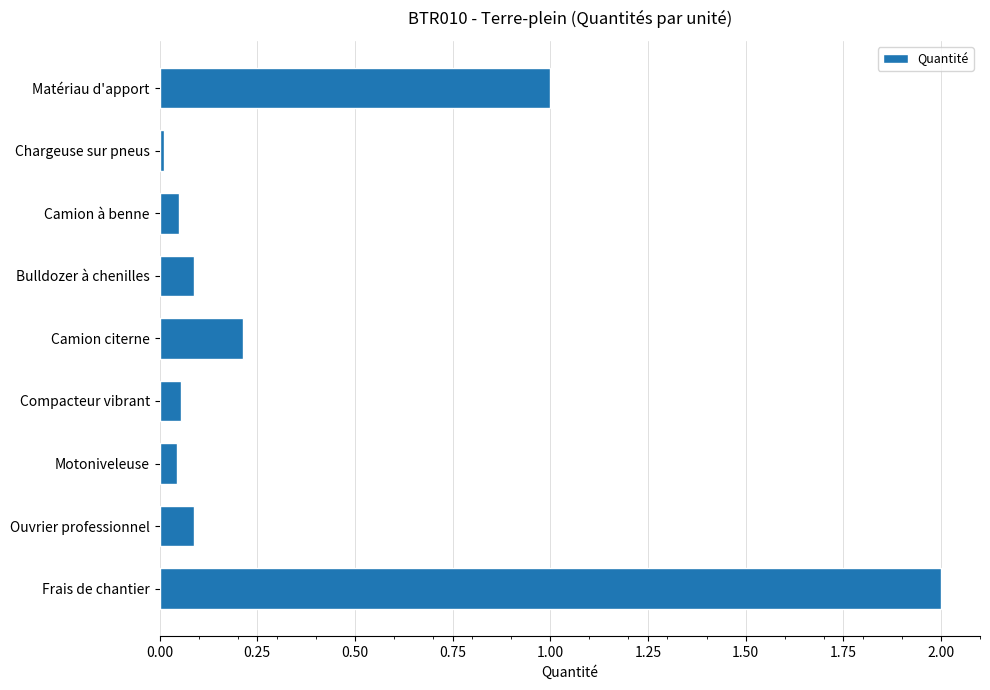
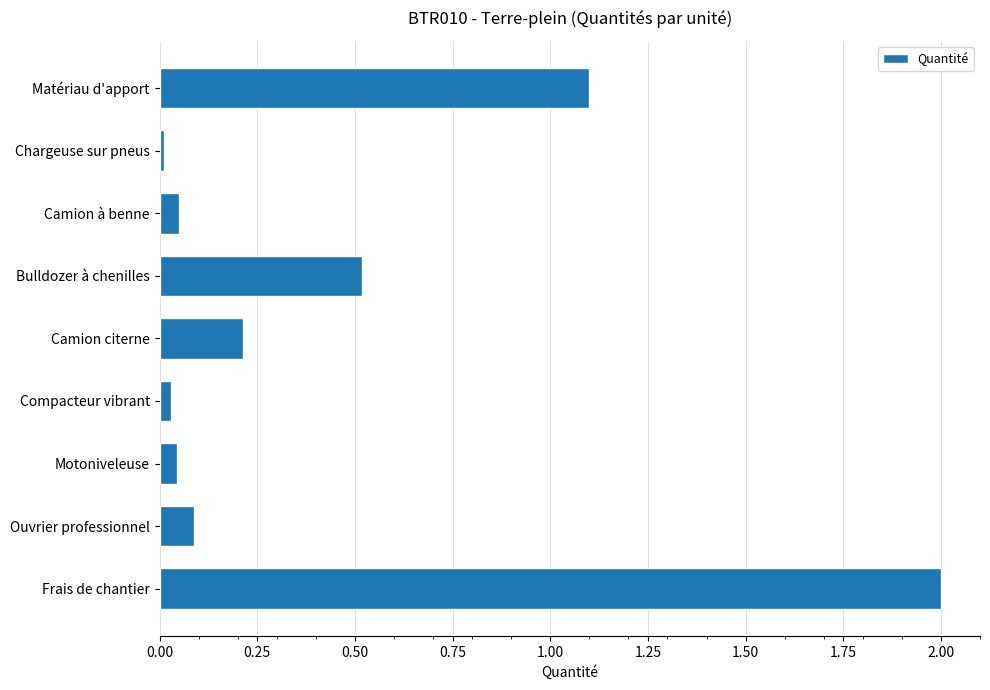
Matériau d'apport: 1.0 -> 1.1
Bulldozer à chenilles: 0.09 -> 0.52
Compacteur vibrant: 0.06 -> 0.03
